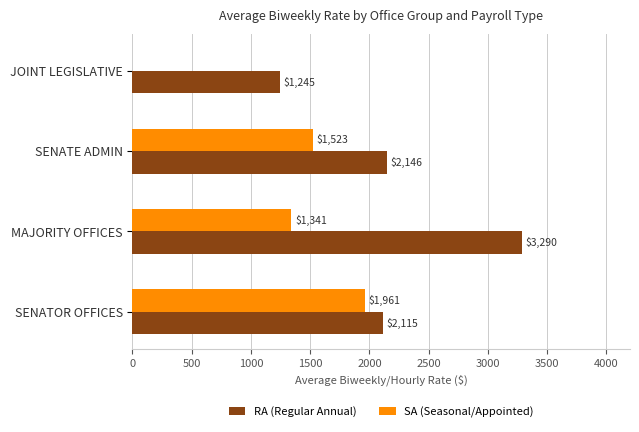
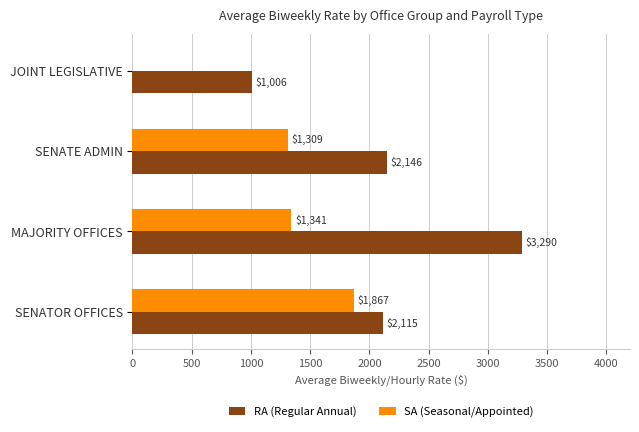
RA (Regular Annual), JOINT LEGISLATIVE: $1,245 -> $1,006
SA (Seasonal/Appointed), SENATE ADMIN: $1,523 -> $1,309
SA (Seasonal/Appointed), SENATOR OFFICES: $1,961 -> $1,867
